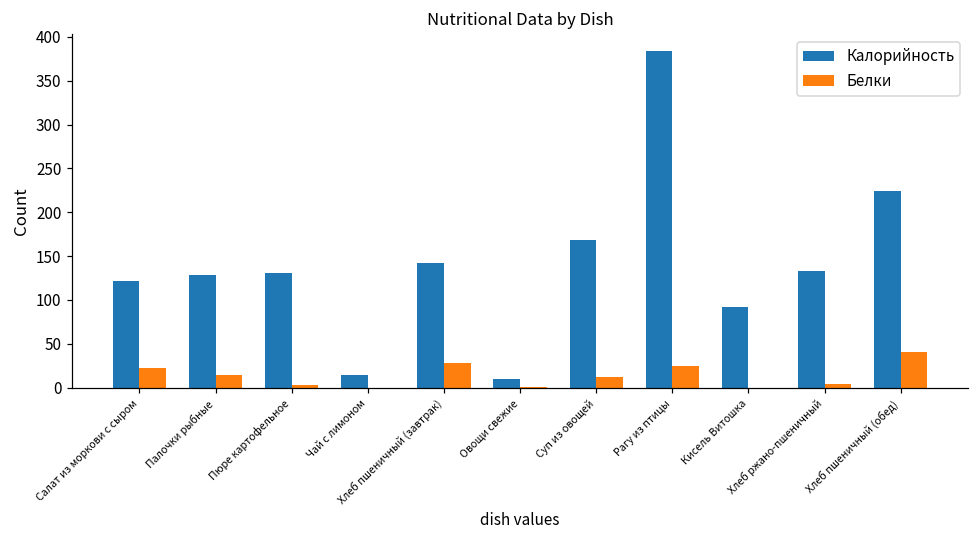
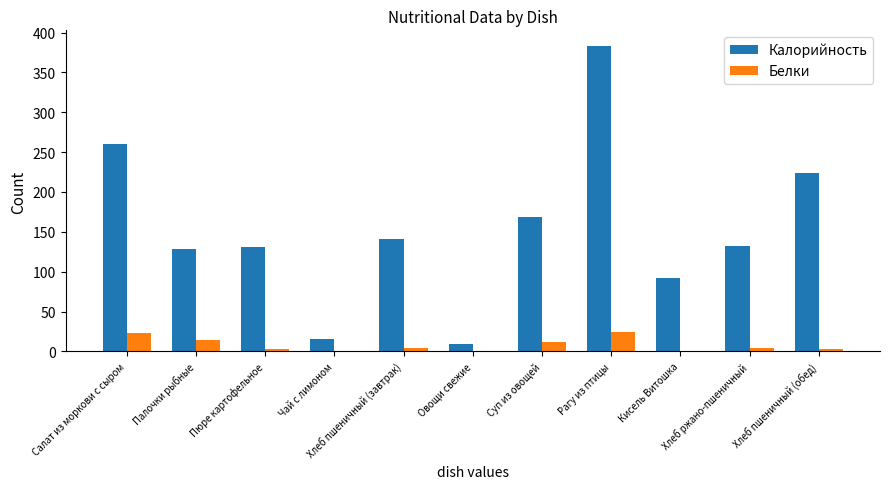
Калорийность, Салат из моркови с сыром: 120 -> 260
Белки, Хлеб пшеничный (завтрак): 30 -> 0
Белки, Хлеб пшеничный (обед): 40 -> 0
